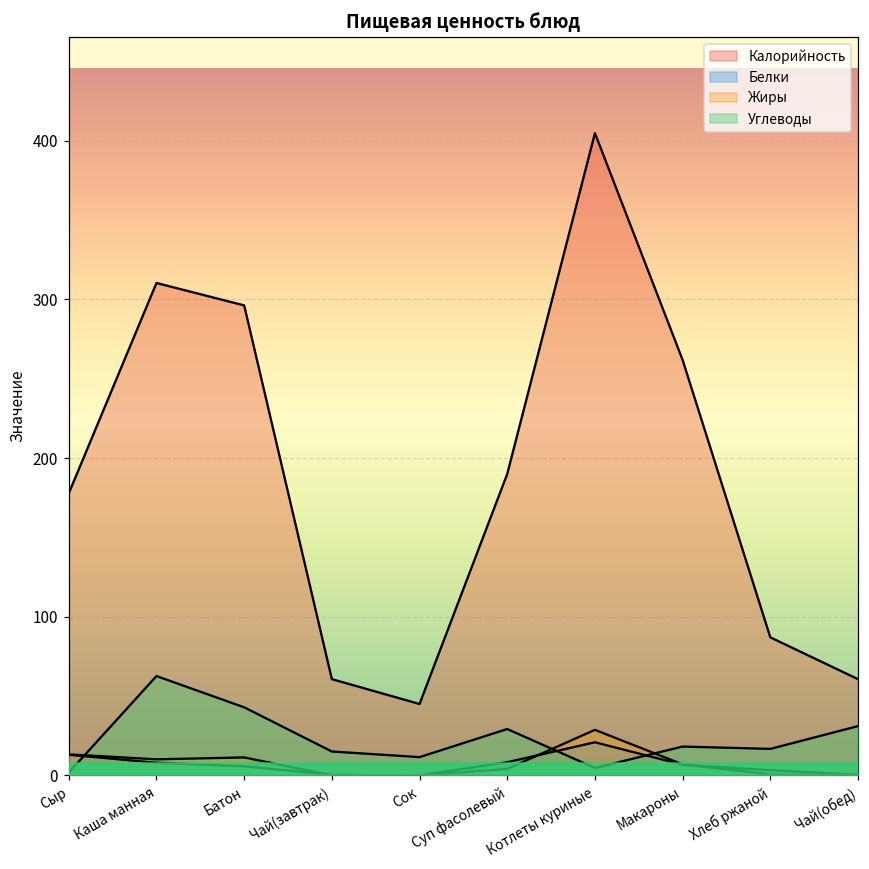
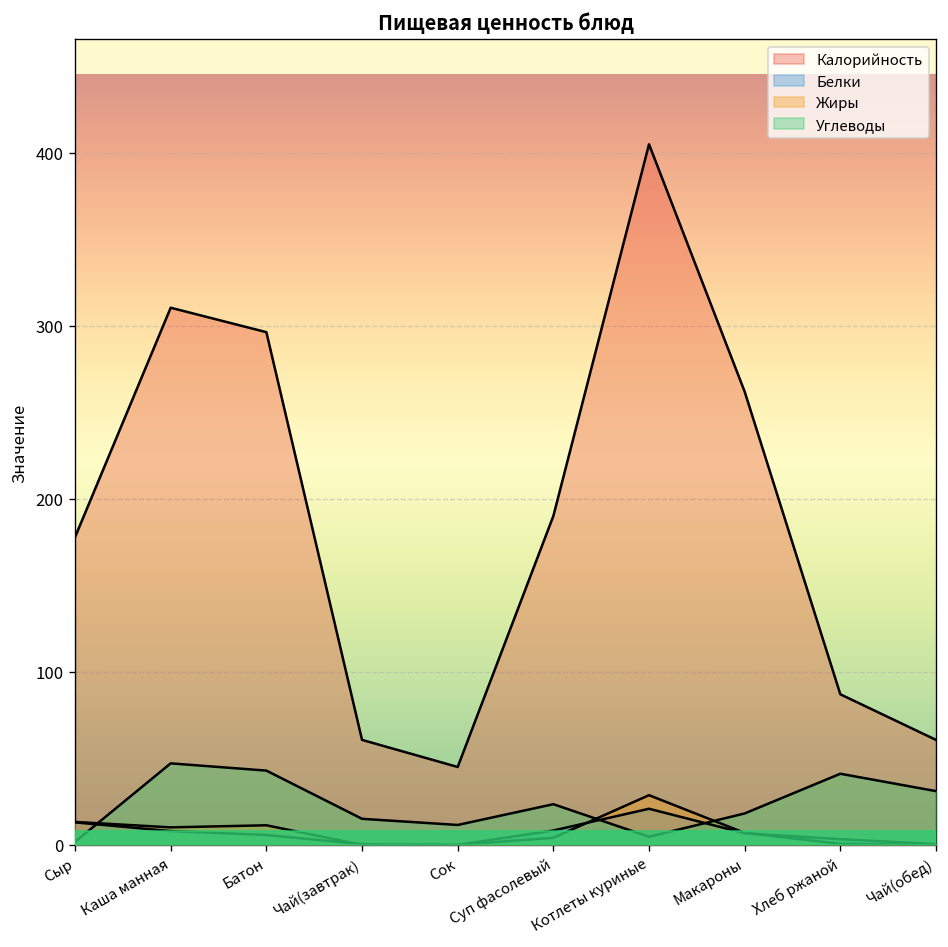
Углеводы, Каша манная: 63 -> 47
Углеводы, Суп фасолевый: 29 -> 24
Углеводы, Хлеб ржаной: 17 -> 41
